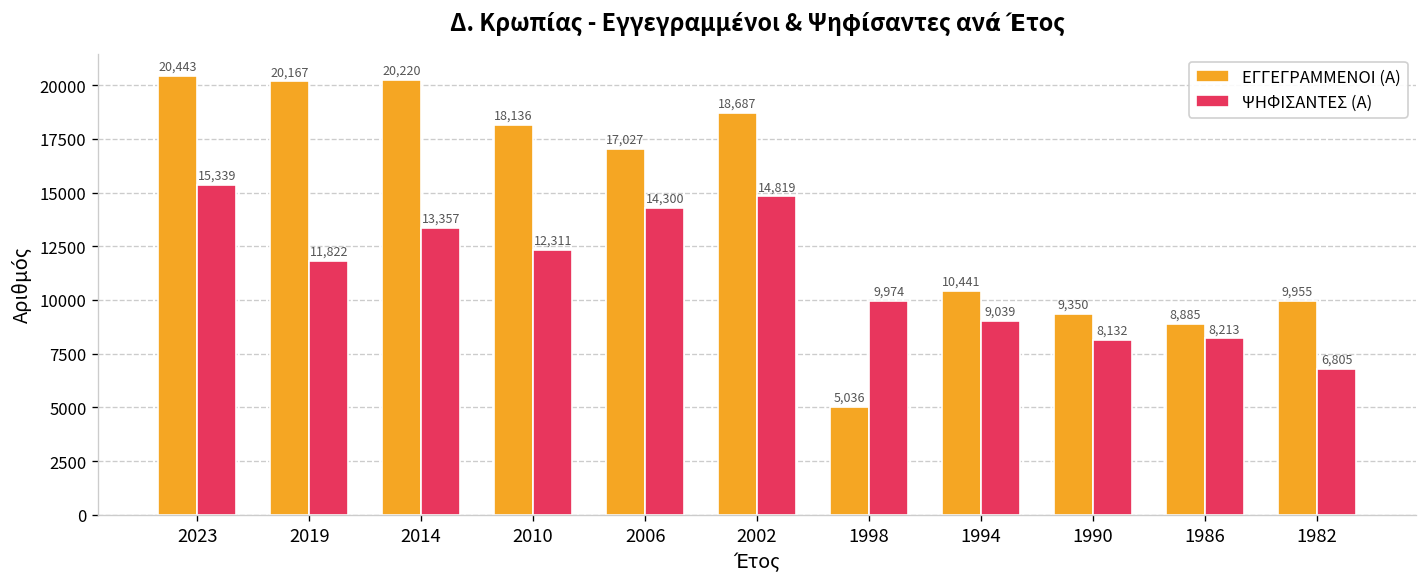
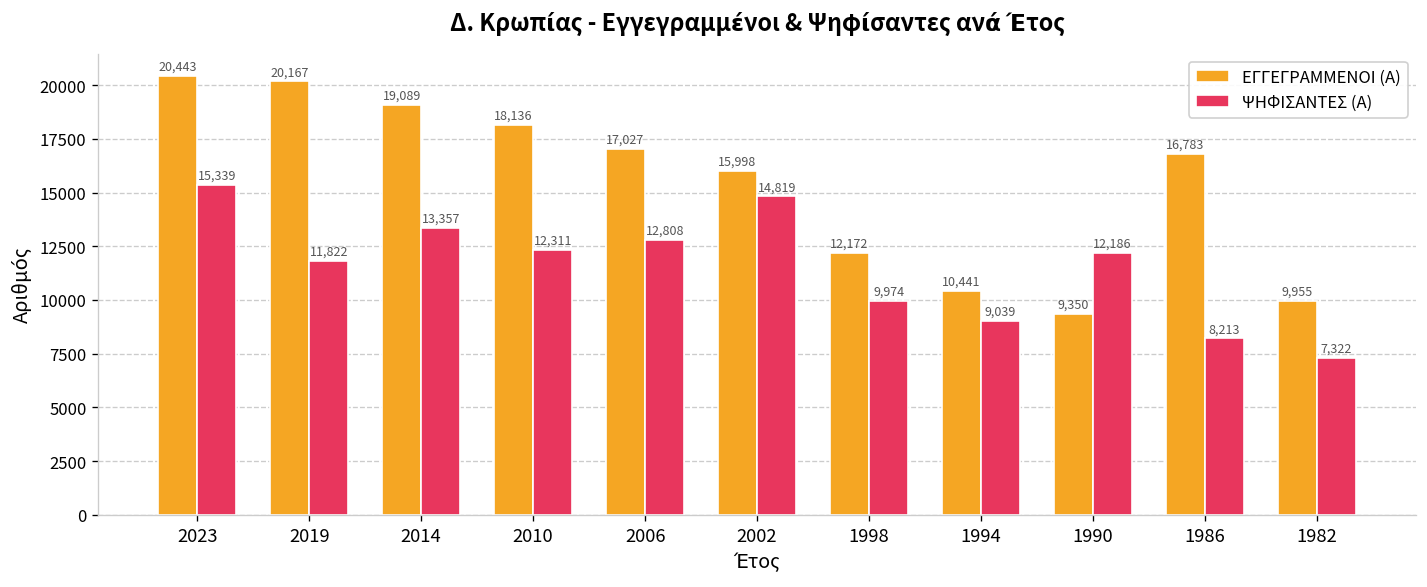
ΕΓΓΕΓΡΑΜΜΕΝΟΙ (Α), 2014: 20,220 -> 19,089
ΨΗΦΙΣΑΝΤΕΣ (Α), 2006: 14,300 -> 12,808
ΕΓΓΕΓΡΑΜΜΕΝΟΙ (Α), 2002: 18,687 -> 15,998
ΕΓΓΕΓΡΑΜΜΕΝΟΙ (Α), 1998: 5,036 -> 12,172
ΨΗΦΙΣΑΝΤΕΣ (Α), 1990: 8,132 -> 12,186
ΕΓΓΕΓΡΑΜΜΕΝΟΙ (Α), 1986: 8,885 -> 16,783
ΨΗΦΙΣΑΝΤΕΣ (Α), 1982: 6,805 -> 7,322
